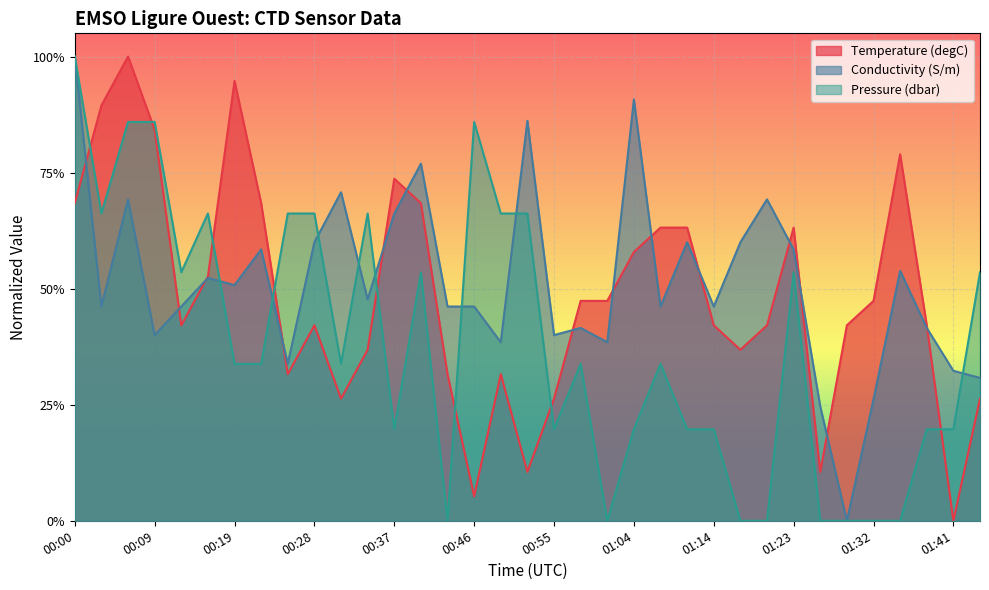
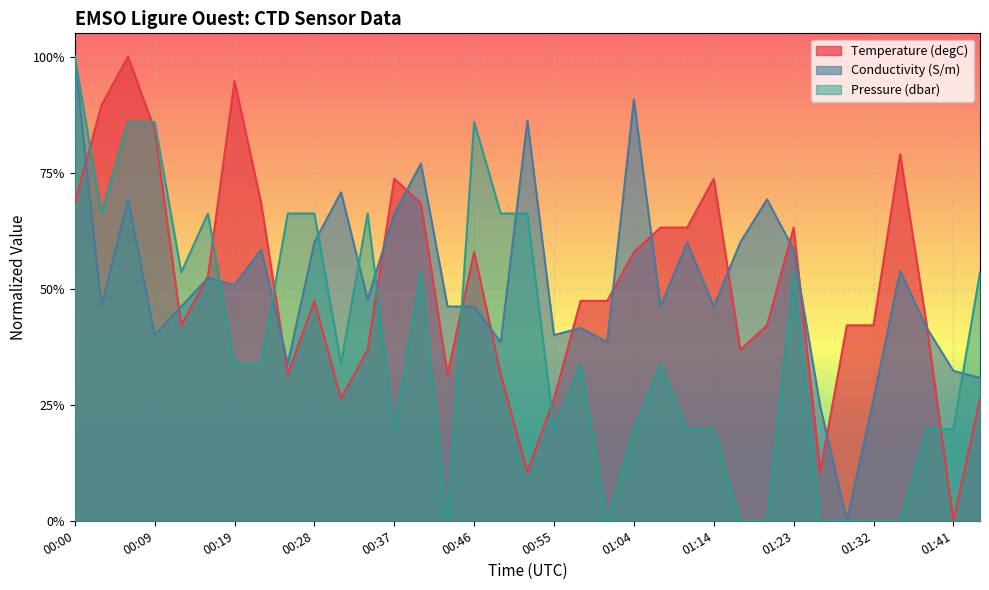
Temperature (degC), 00:28: 42% -> 47%
Temperature (degC), 00:46: 5% -> 58%
Temperature (degC), 01:14: 42% -> 74%
Temperature (degC), 01:32: 47% -> 42%
